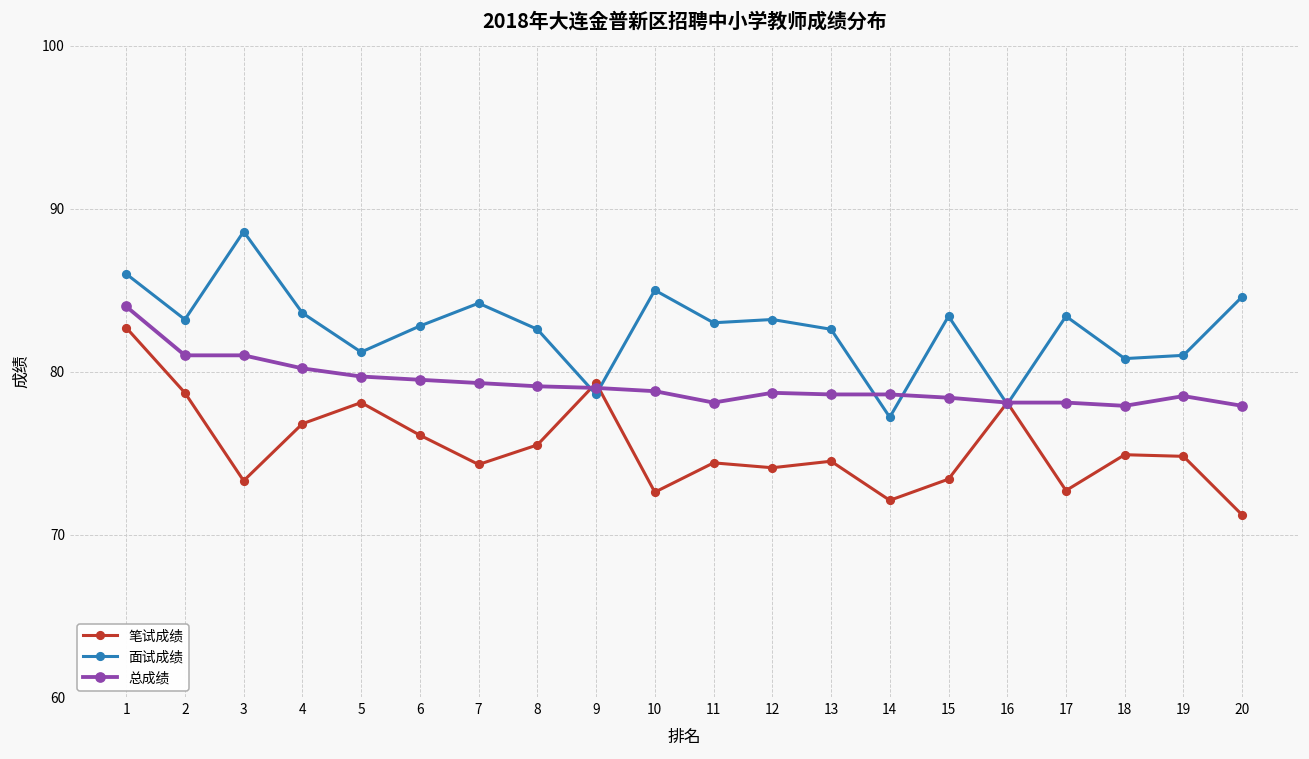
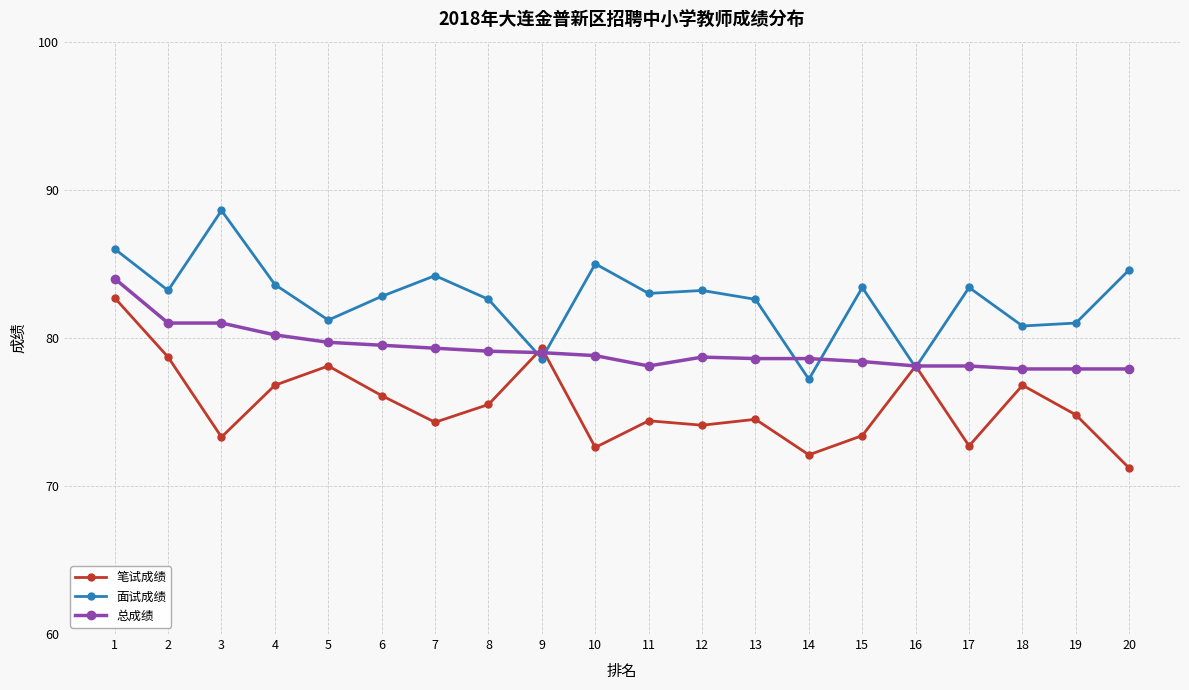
笔试成绩, 18: 74.9 -> 76.8
总成绩, 19: 78.5 -> 77.9
